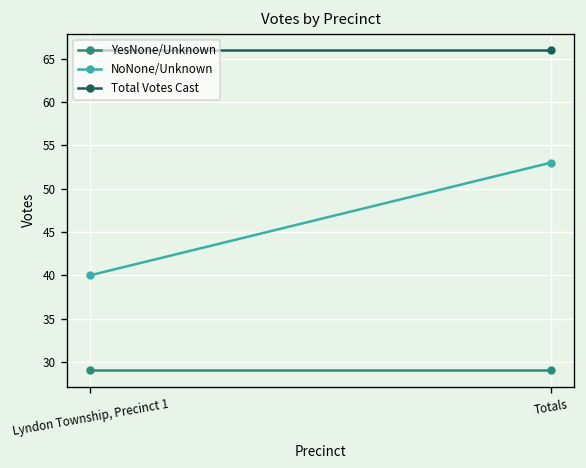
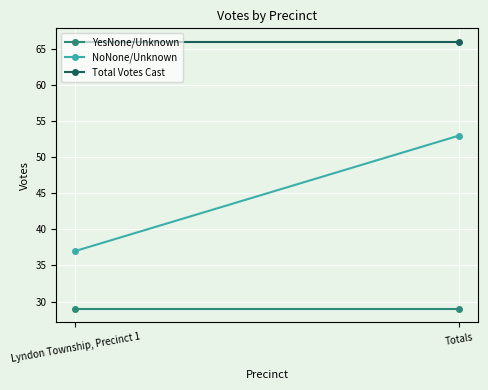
NoNone/Unknown, Lyndon Township, Precinct 1: 40 -> 37
